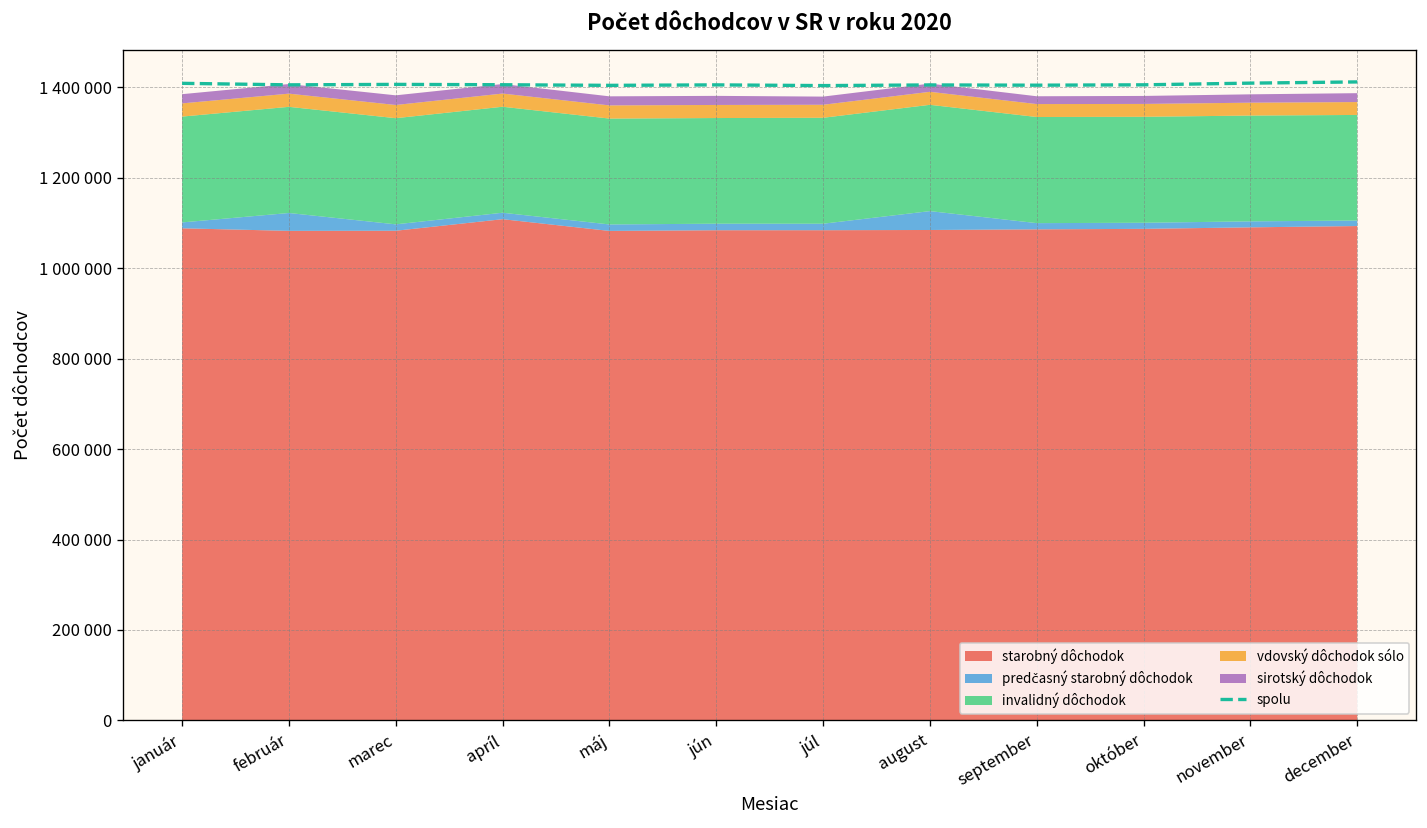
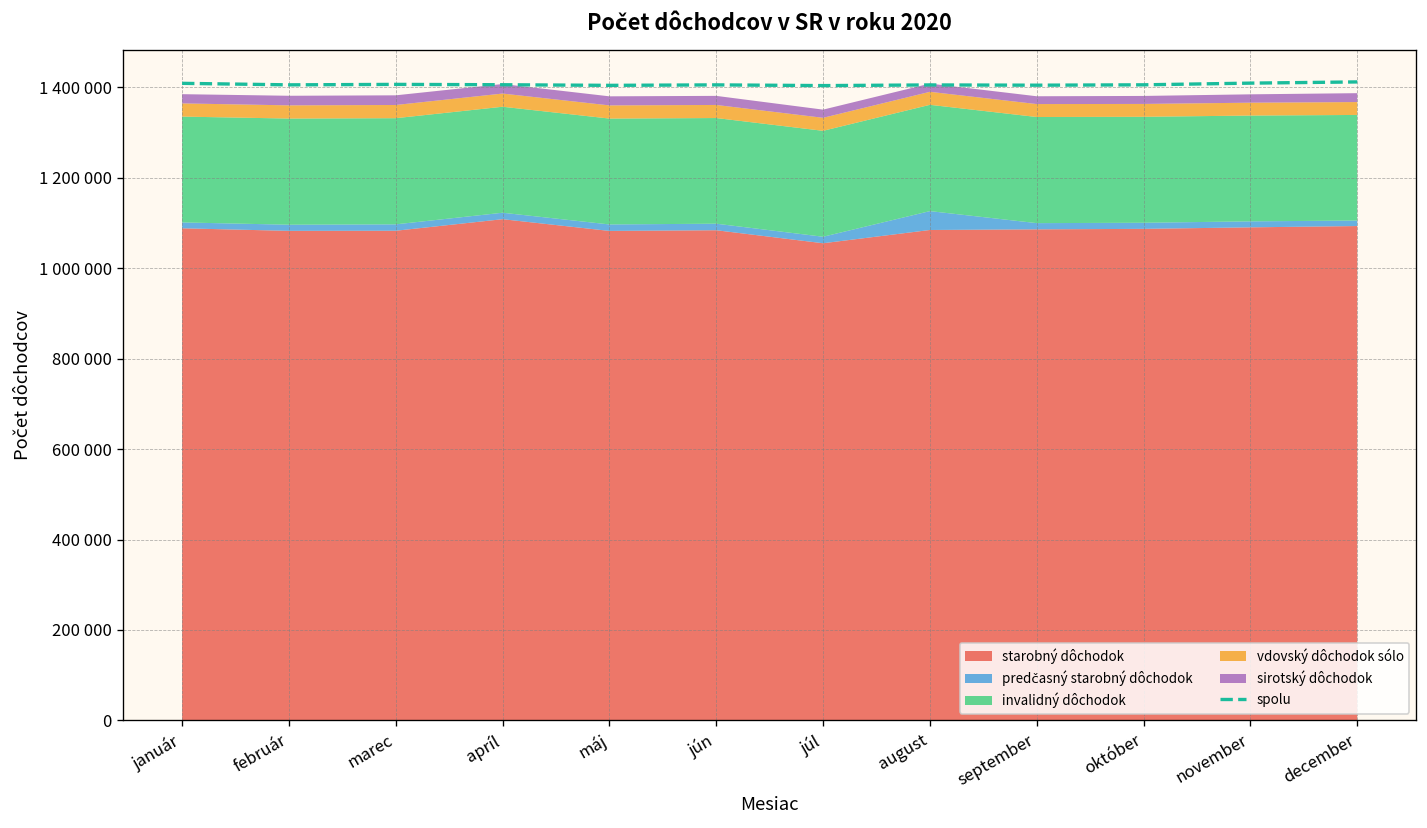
predčasný starobný dôchodok, február: 40000 -> 10000
starobný dôchodok, júl: 1080000 -> 1060000
